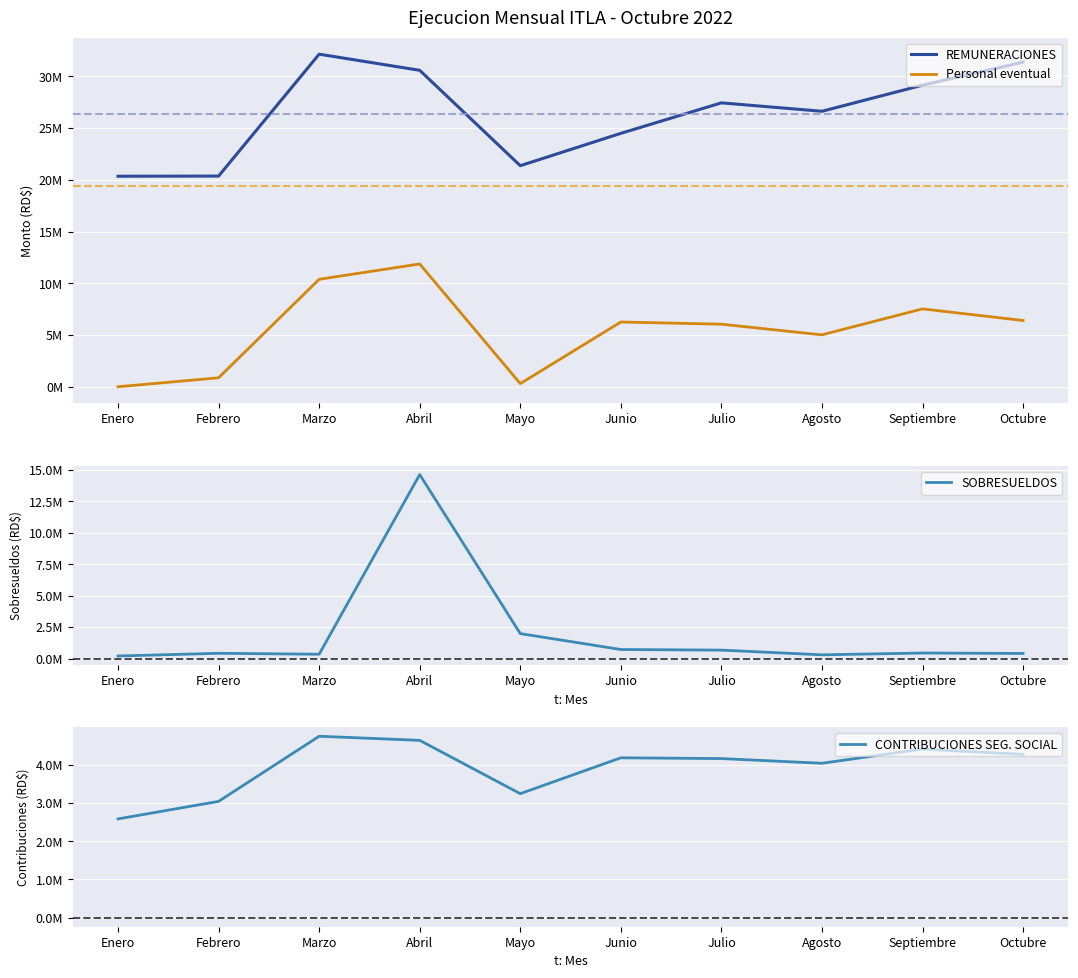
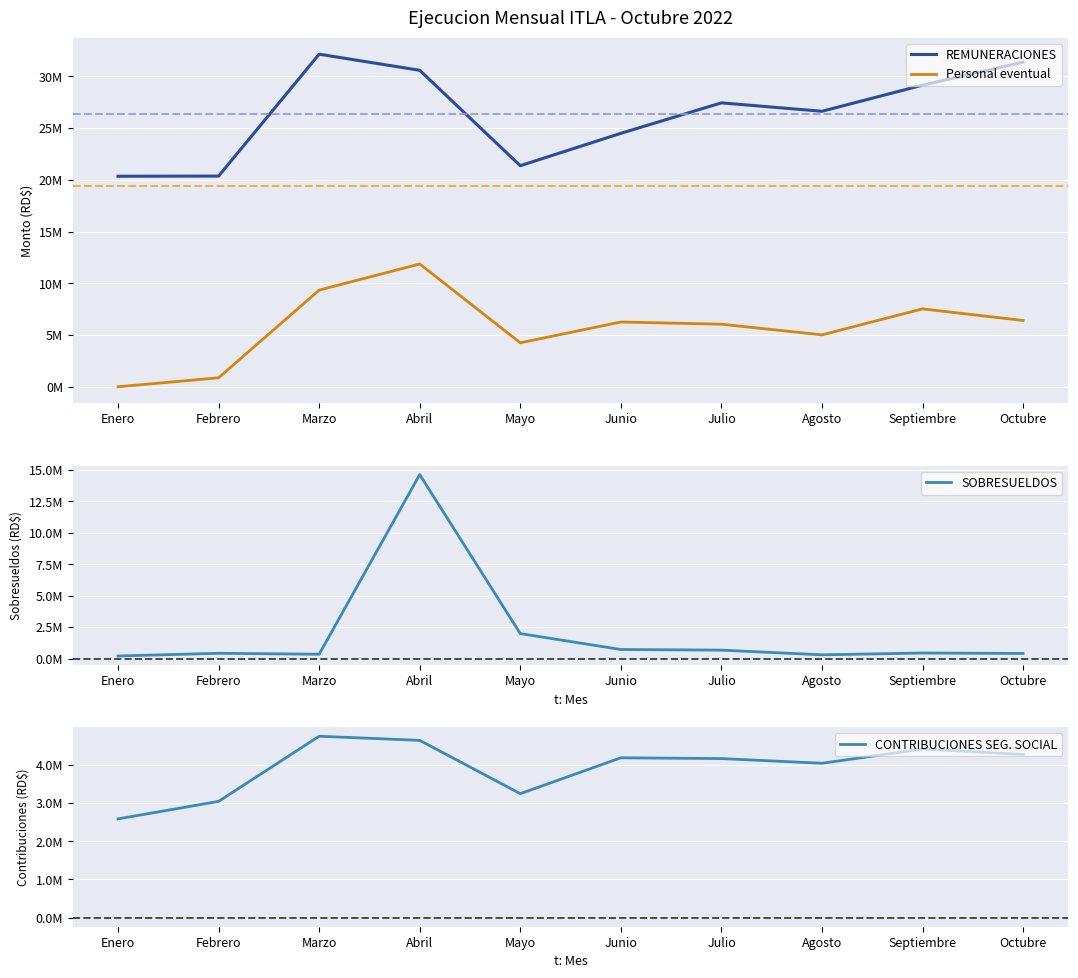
Ejecucion Mensual ITLA - Octubre 2022, Personal eventual, Marzo: 10400000 -> 9300000
Ejecucion Mensual ITLA - Octubre 2022, Personal eventual, Mayo: 300000 -> 4200000
